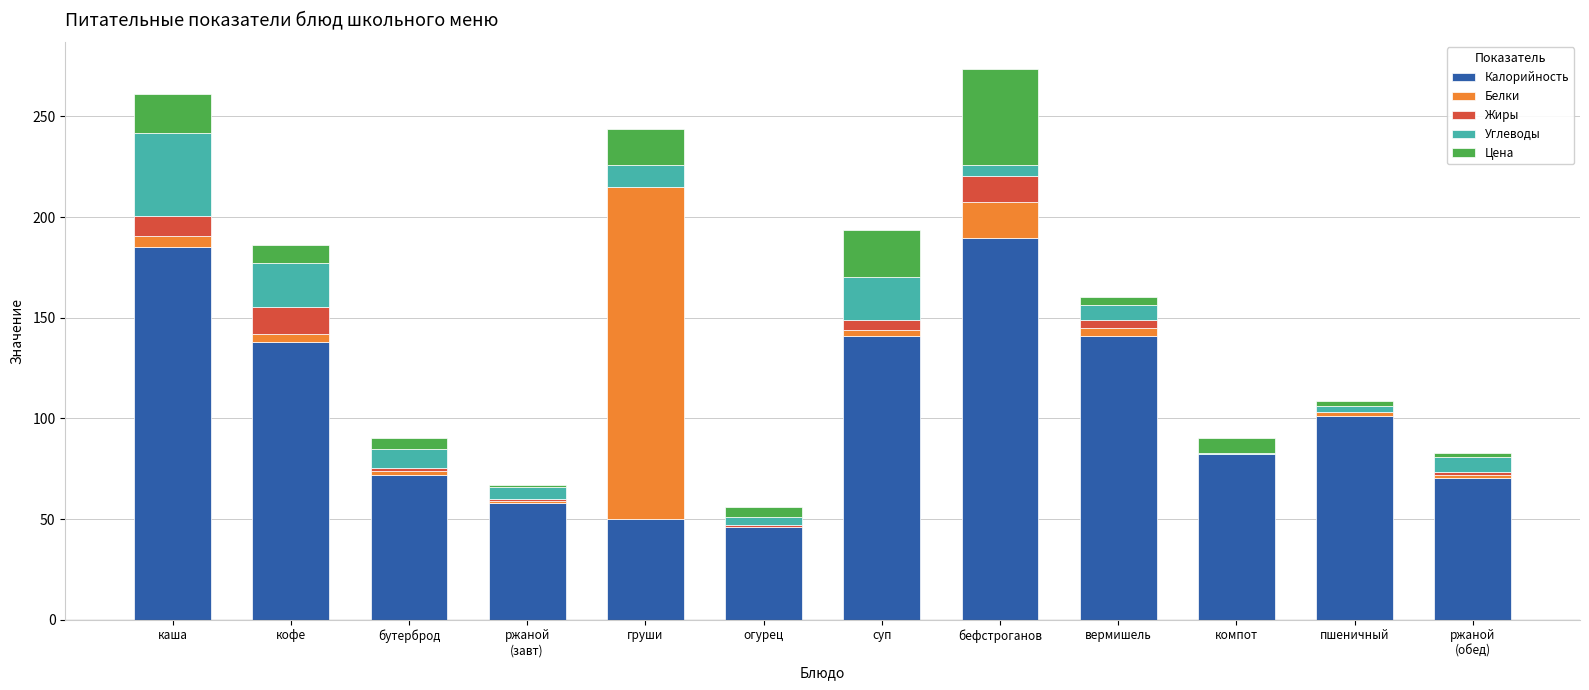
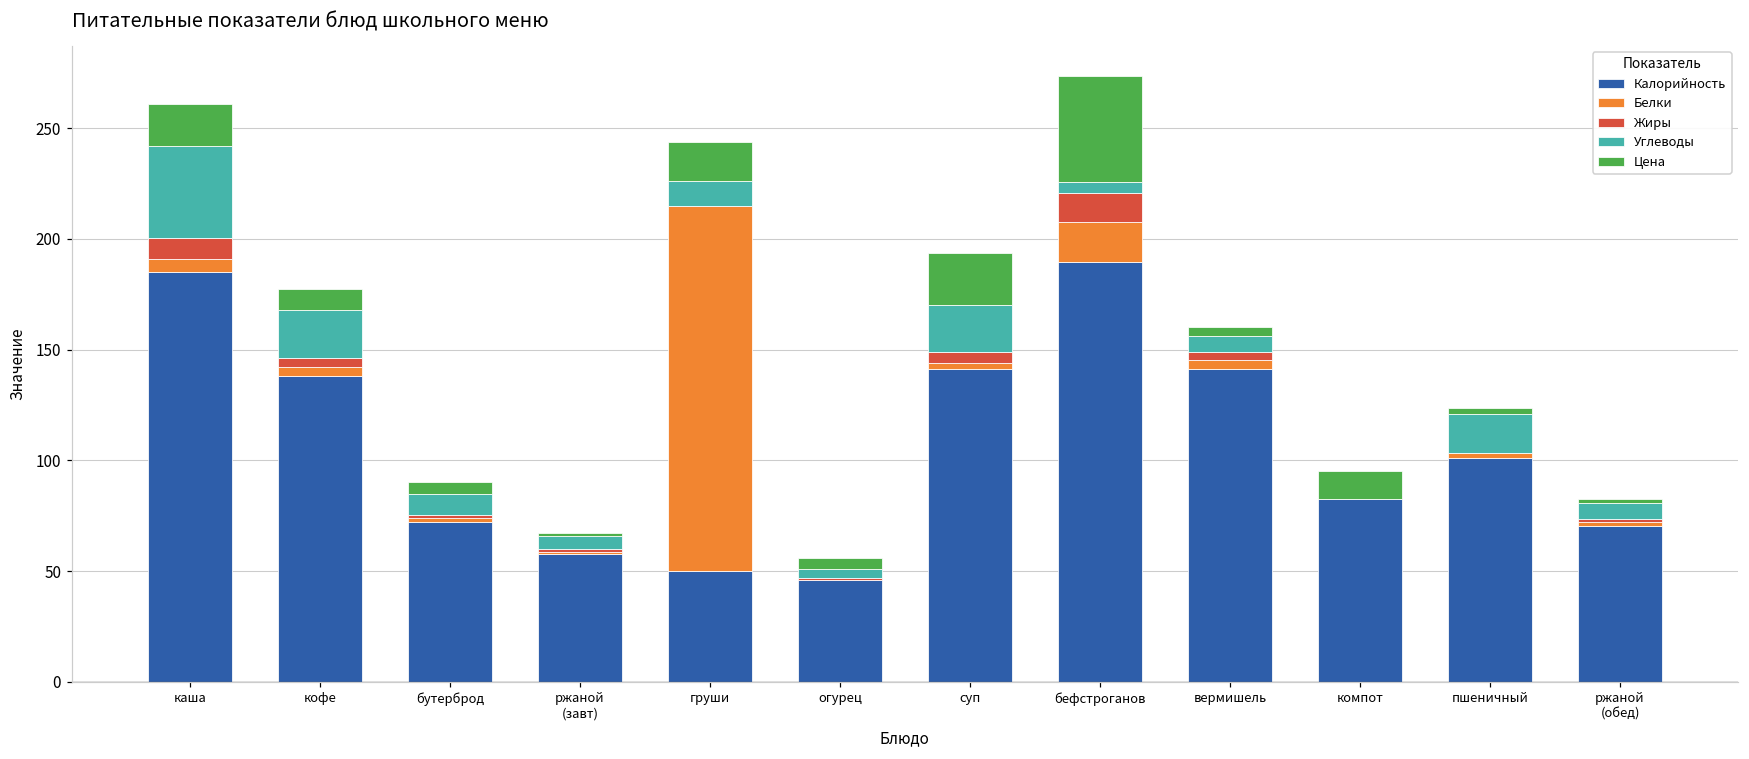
Жиры, кофе: 14 -> 5
Цена, компот: 7 -> 12
Углеводы, пшеничный: 3 -> 18
